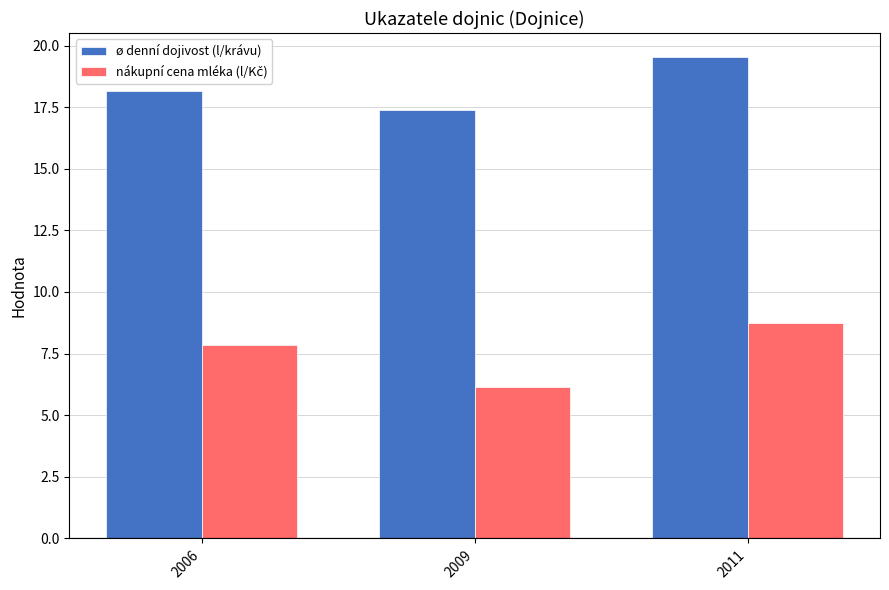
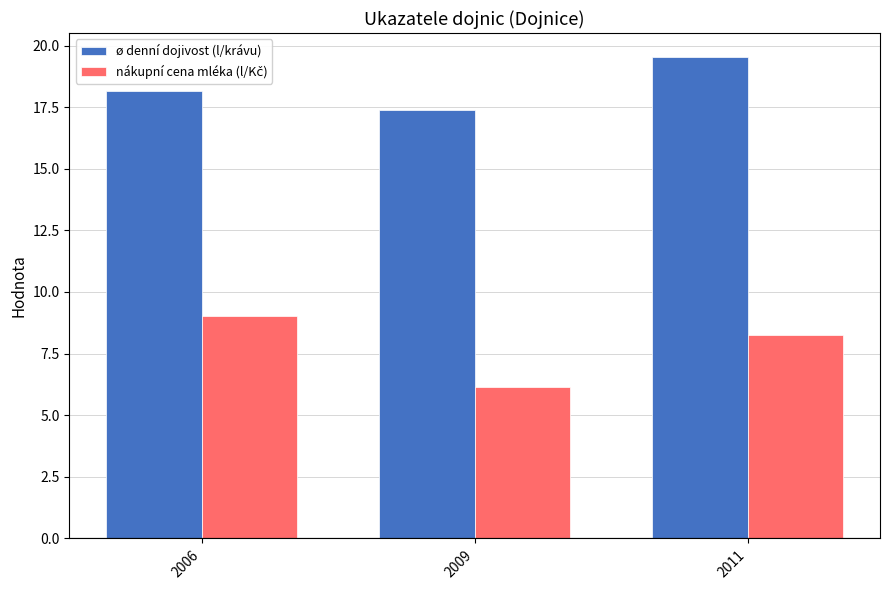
nákupní cena mléka (l/Kč), 2006: 7.8 -> 9.0
nákupní cena mléka (l/Kč), 2011: 8.7 -> 8.3
